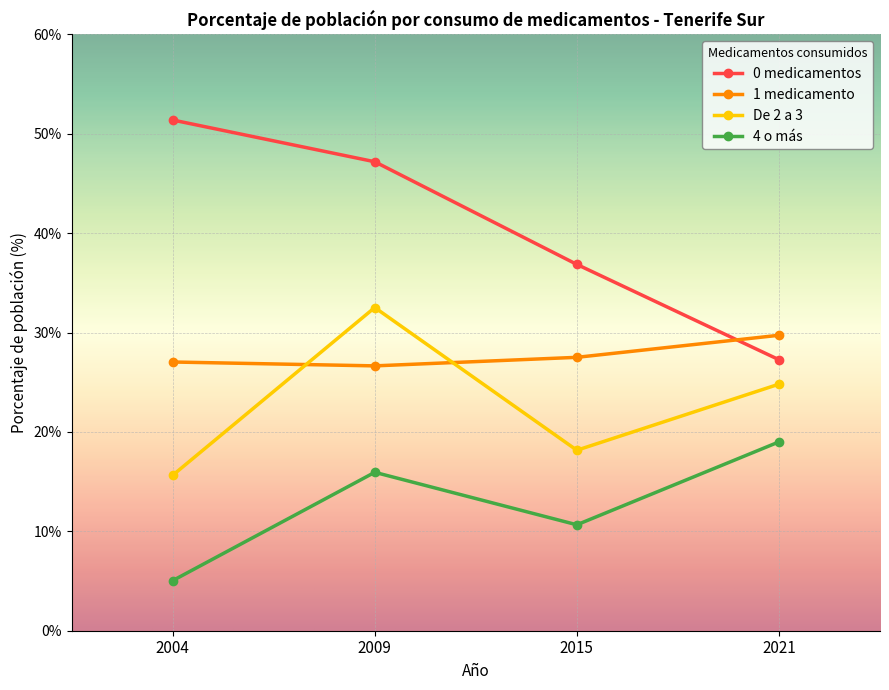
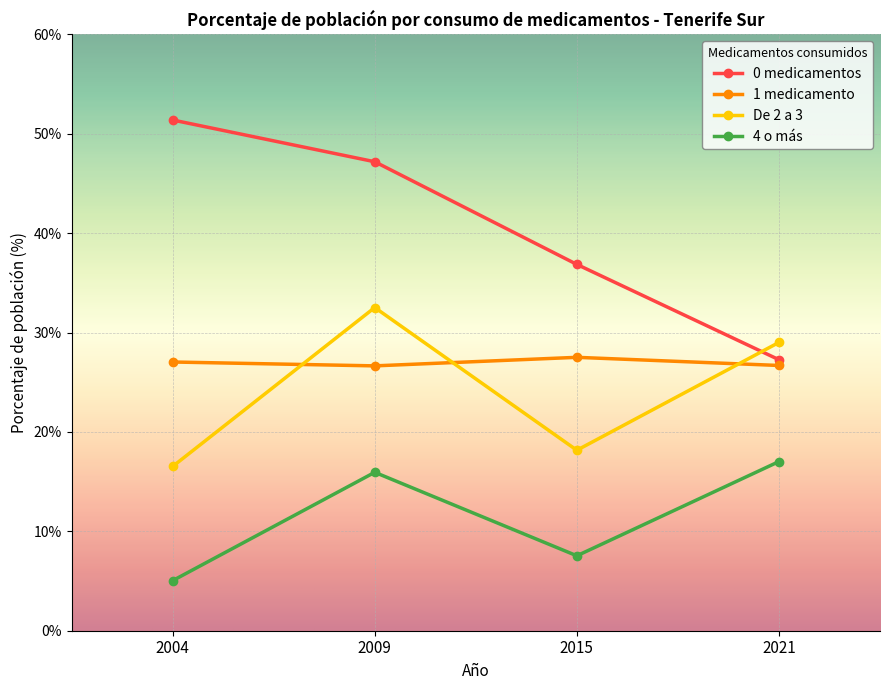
De 2 a 3, 2004: 16% -> 17%
4 o más, 2015: 11% -> 8%
1 medicamento, 2021: 30% -> 27%
De 2 a 3, 2021: 25% -> 29%
4 o más, 2021: 19% -> 17%
